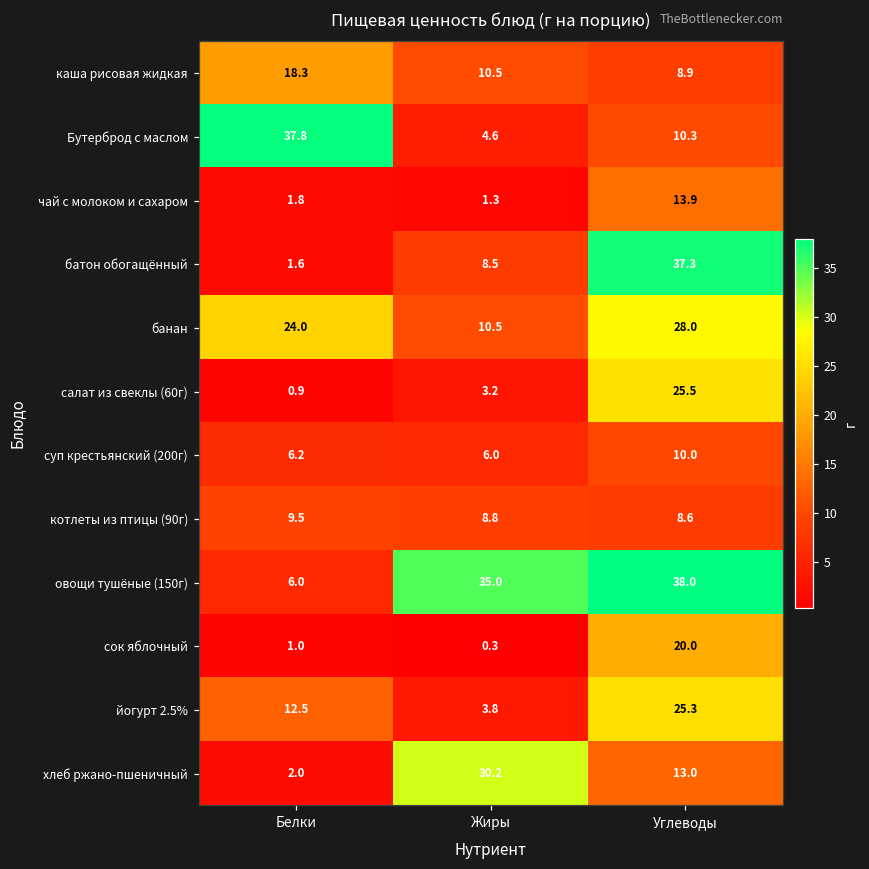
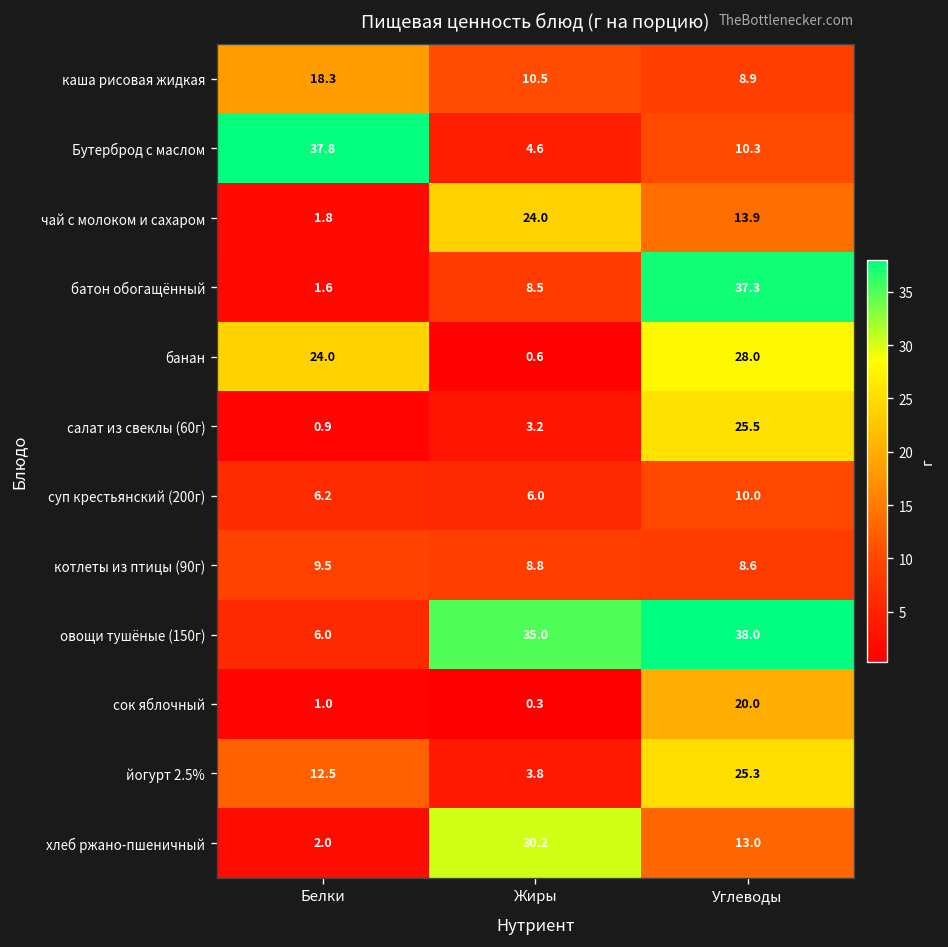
чай с молоком и сахаром, Жиры: 1.3 -> 24.0
банан, Жиры: 10.5 -> 0.6
